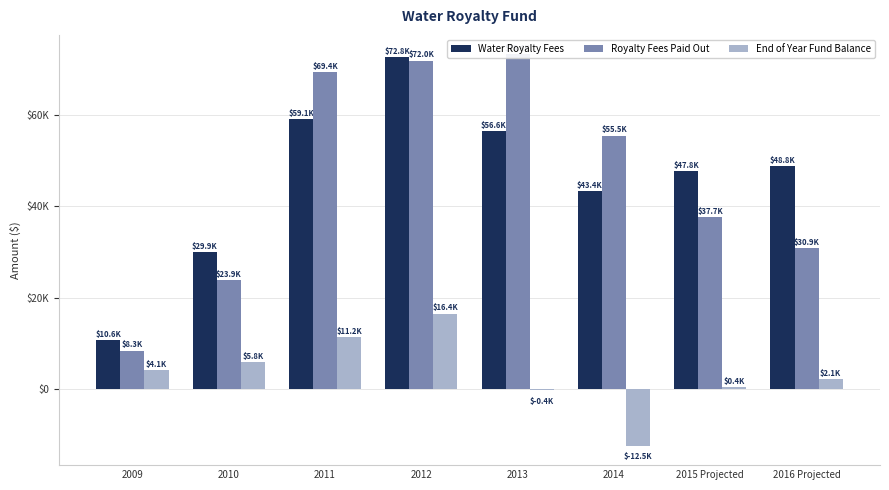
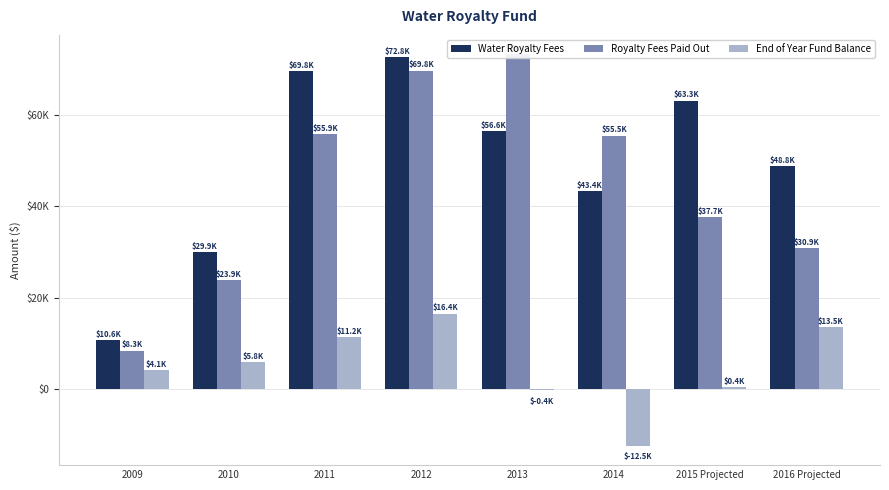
Water Royalty Fees, 2011: $59.1K -> $69.8K
Royalty Fees Paid Out, 2011: $69.4K -> $55.9K
Royalty Fees Paid Out, 2012: $72.0K -> $69.8K
Water Royalty Fees, 2015 Projected: $47.8K -> $63.3K
End of Year Fund Balance, 2016 Projected: $2.1K -> $13.5K
